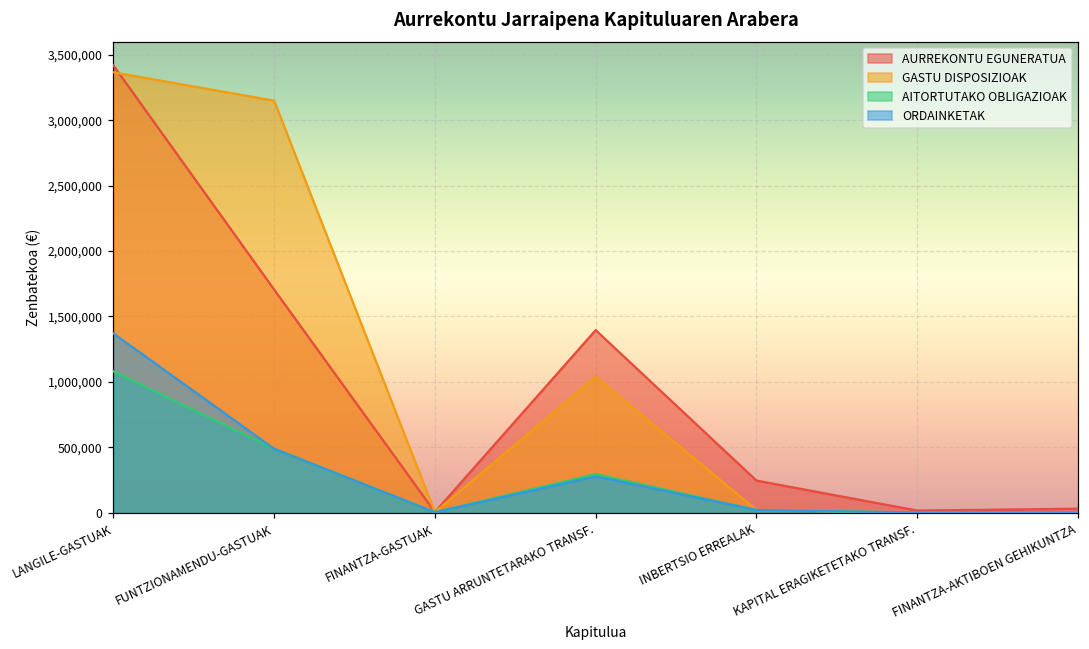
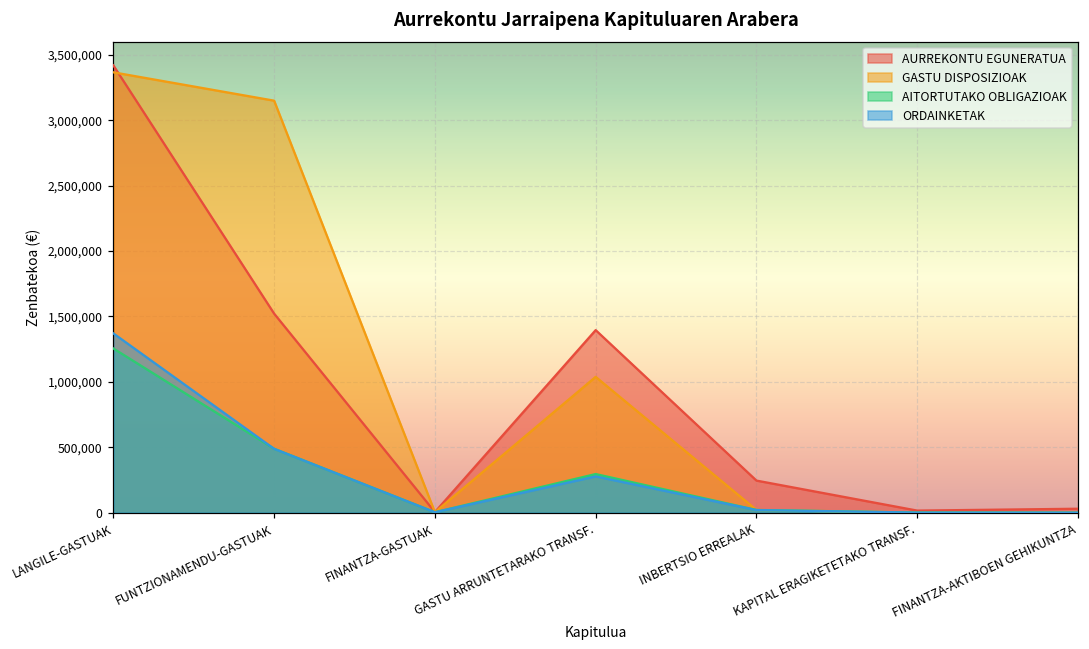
AITORTUTAKO OBLIGAZIOAK, LANGILE-GASTUAK: 1,080,000 -> 1,250,000
AURREKONTU EGUNERATUA, FUNTZIONAMENDU-GASTUAK: 1,710,000 -> 1,520,000
